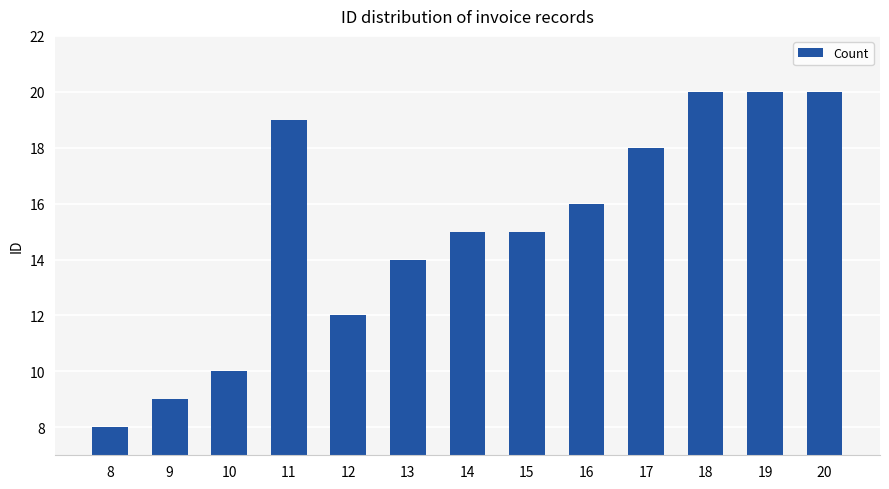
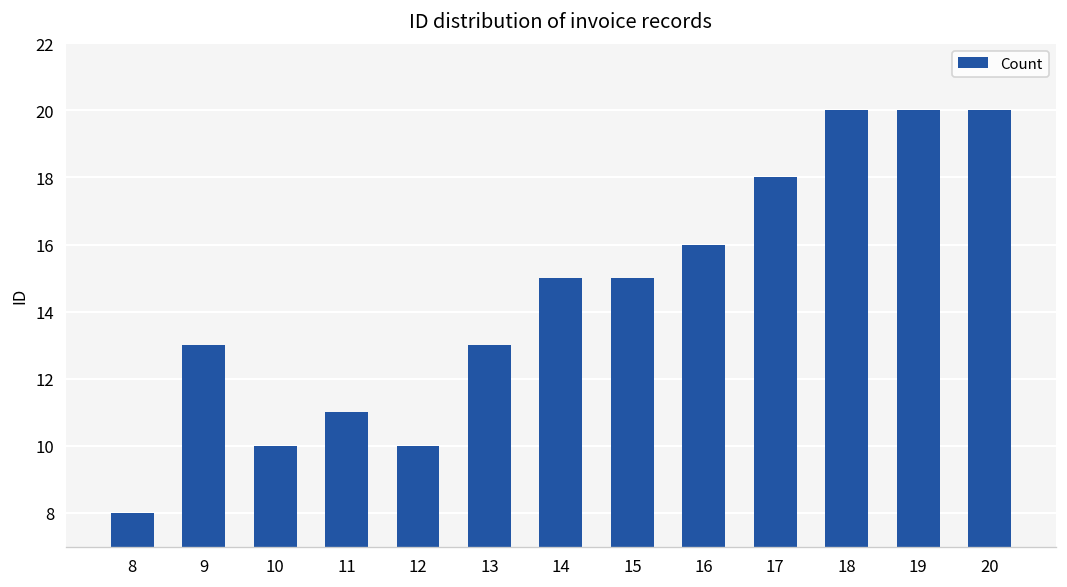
9: 9 -> 13
11: 19 -> 11
12: 12 -> 10
13: 14 -> 13
